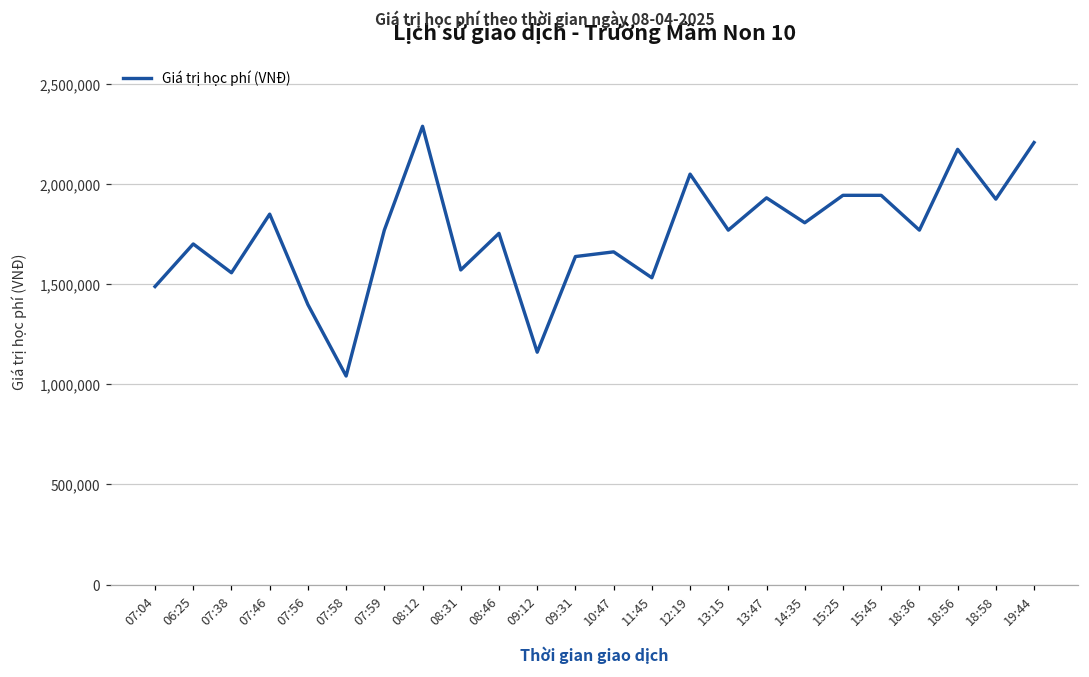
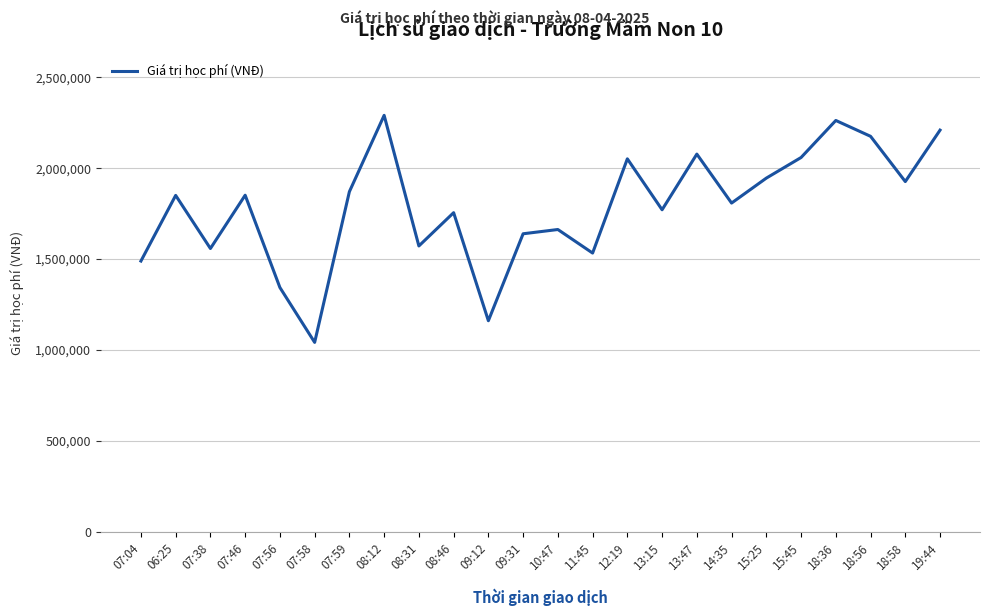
06:25: 1,700,000 -> 1,850,000
07:56: 1,400,000 -> 1,340,000
07:59: 1,770,000 -> 1,870,000
13:47: 1,930,000 -> 2,080,000
15:45: 1,950,000 -> 2,060,000
18:36: 1,770,000 -> 2,260,000
